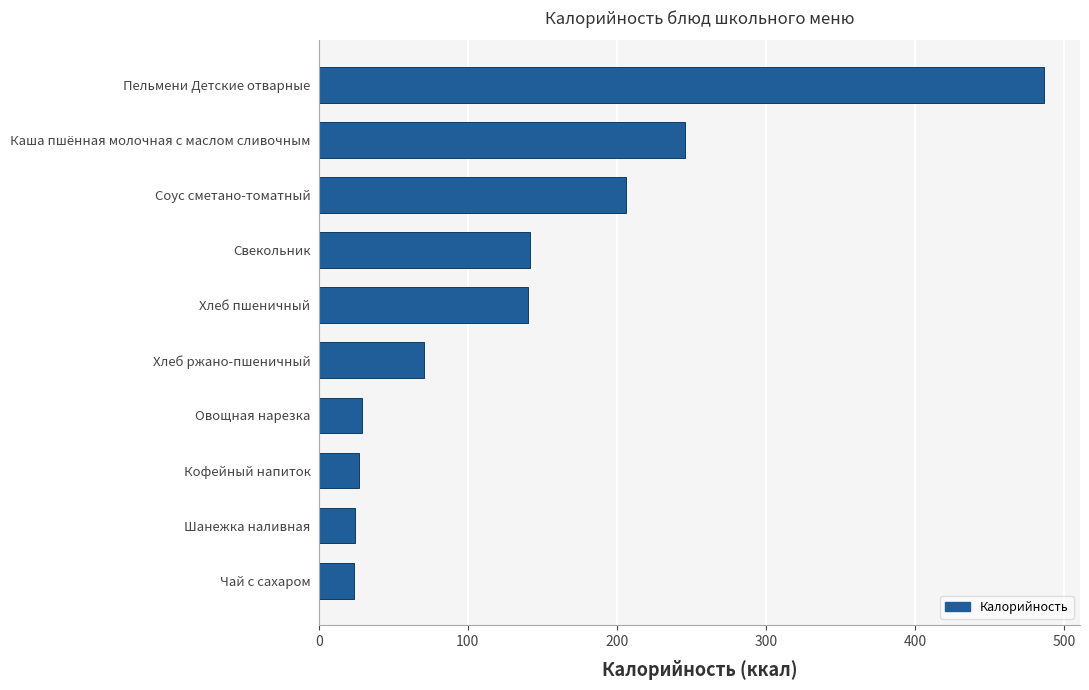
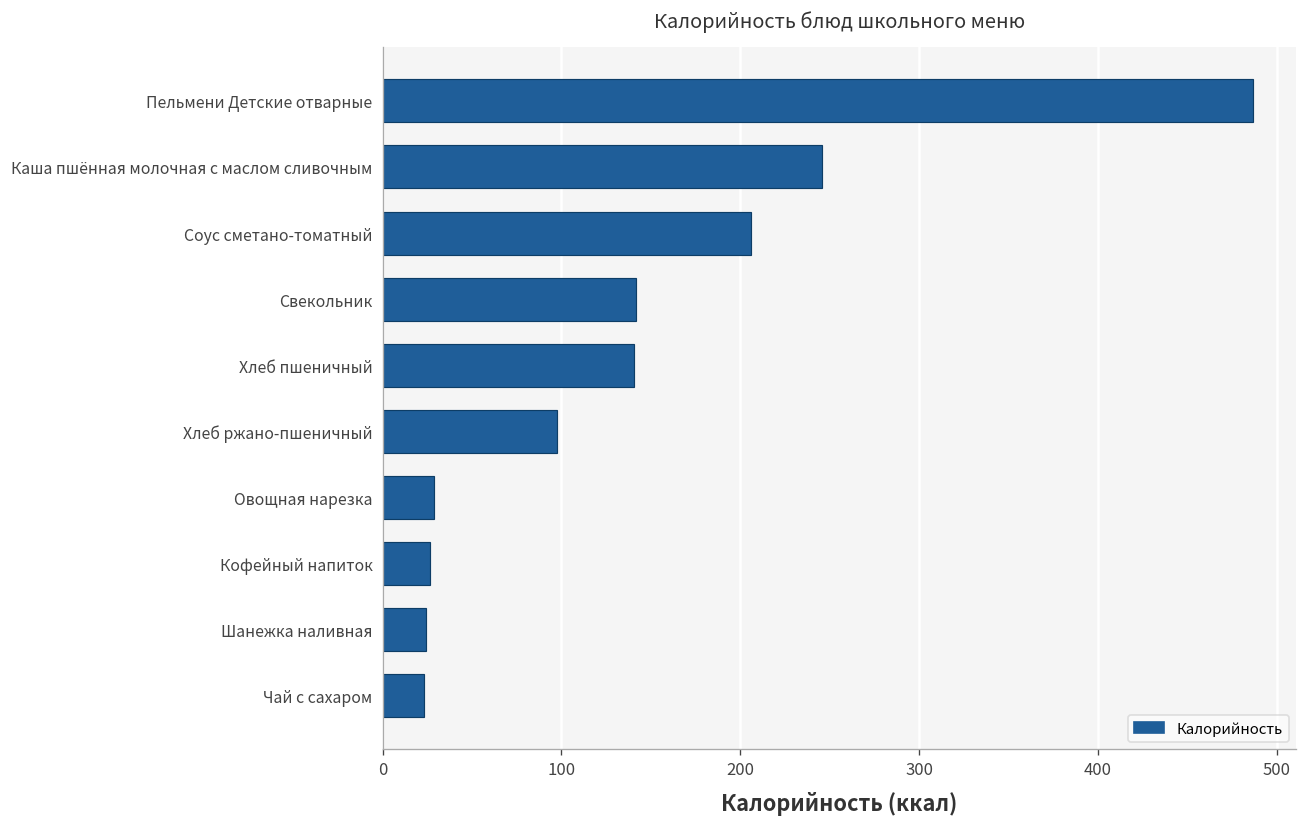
Хлеб ржано-пшеничный: 71 -> 98
